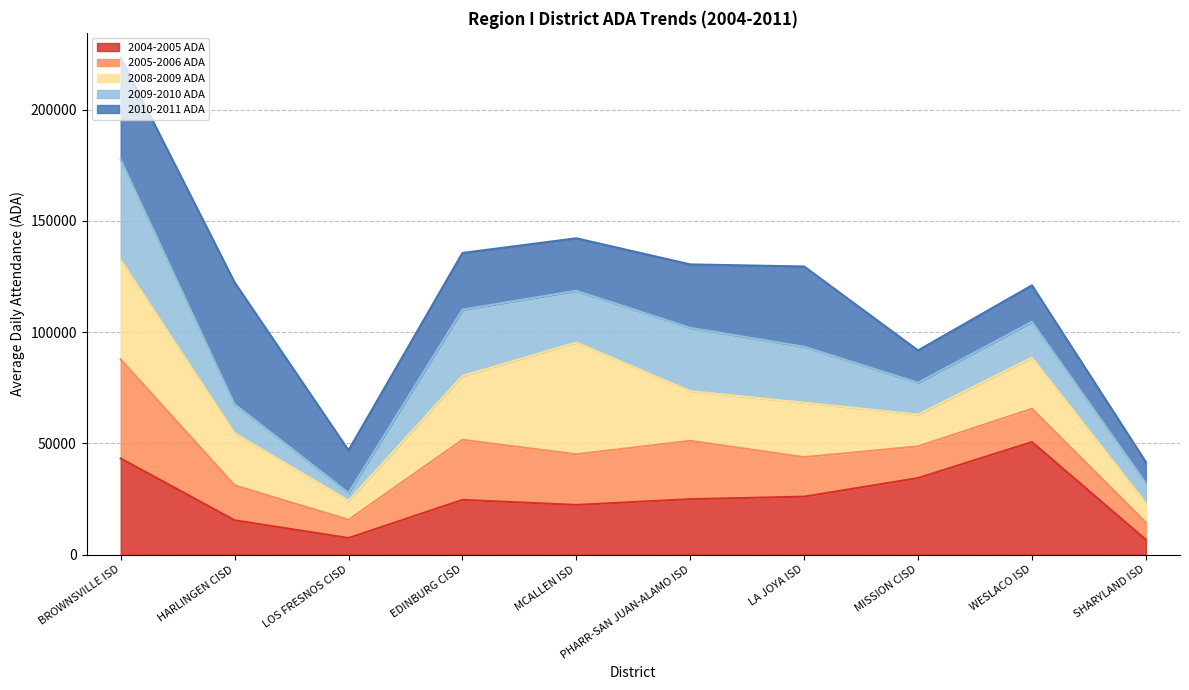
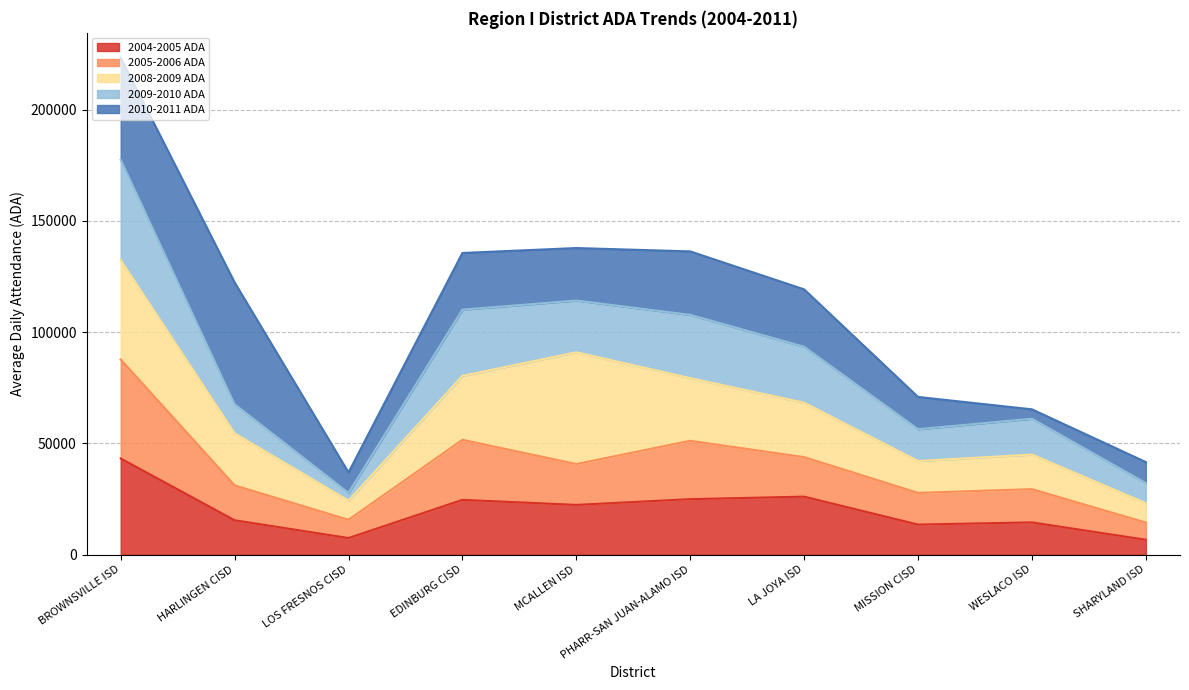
2010-2011 ADA, LOS FRESNOS CISD: 19000 -> 9000
2005-2006 ADA, MCALLEN ISD: 23000 -> 18000
2008-2009 ADA, PHARR-SAN JUAN-ALAMO ISD: 22000 -> 28000
2010-2011 ADA, LA JOYA ISD: 36000 -> 26000
2004-2005 ADA, MISSION CISD: 34000 -> 14000
2004-2005 ADA, WESLACO ISD: 51000 -> 14000
2008-2009 ADA, WESLACO ISD: 23000 -> 16000
2010-2011 ADA, WESLACO ISD: 16000 -> 4000
